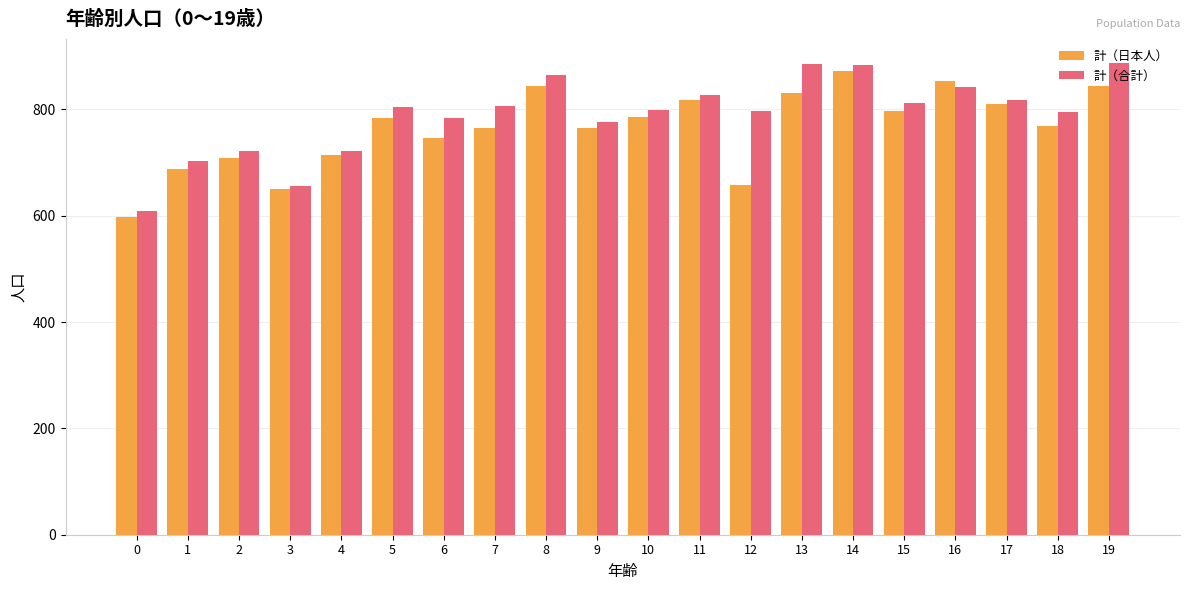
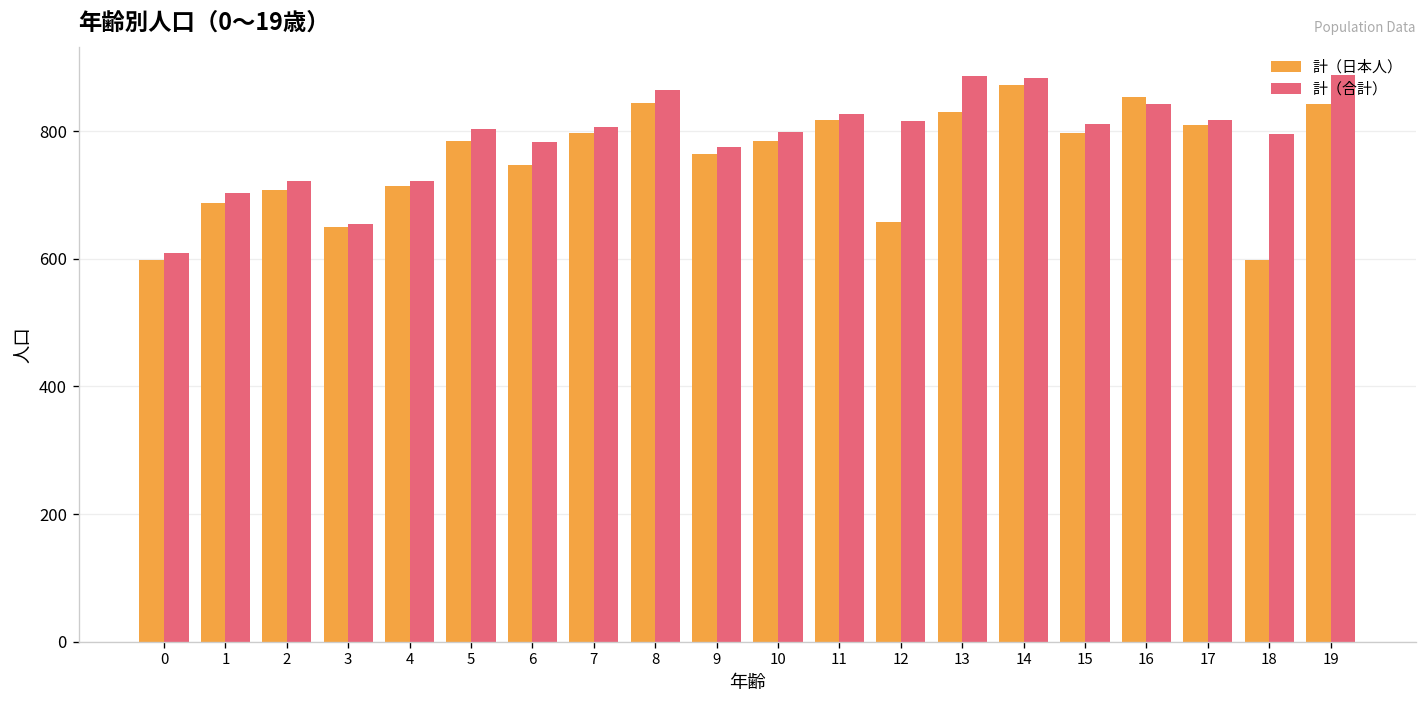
計（日本人）, 7: 760 -> 800
計（合計）, 12: 800 -> 820
計（日本人）, 18: 770 -> 600
